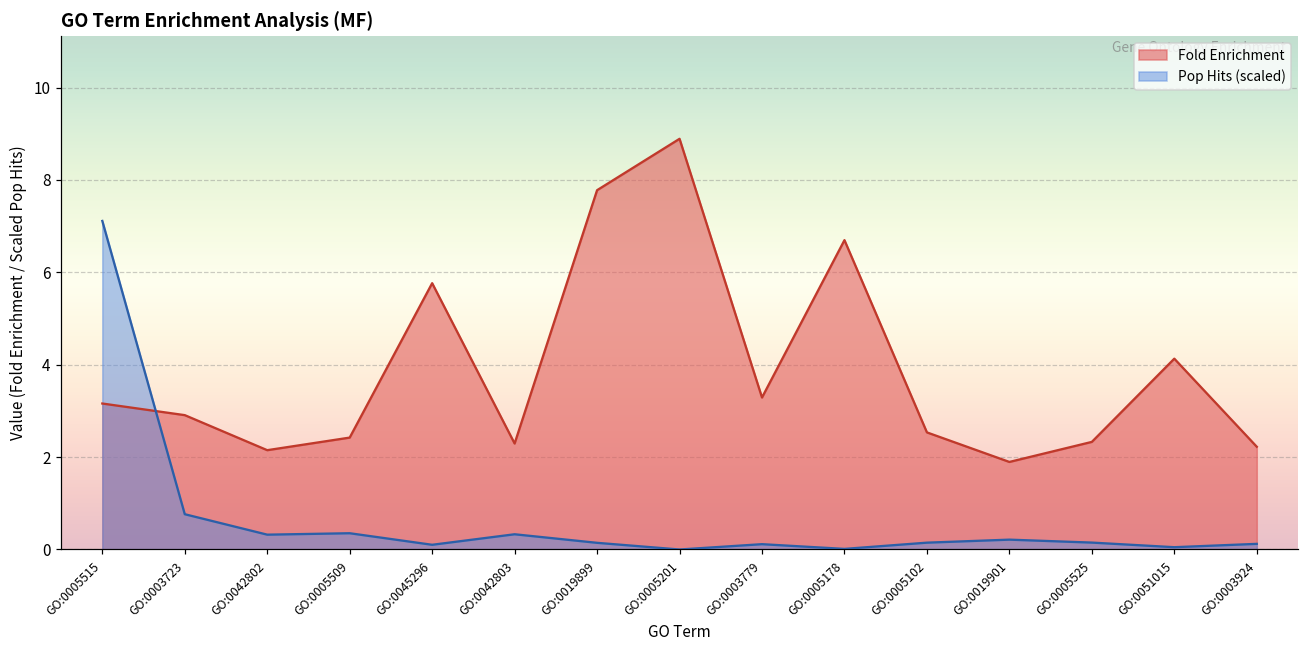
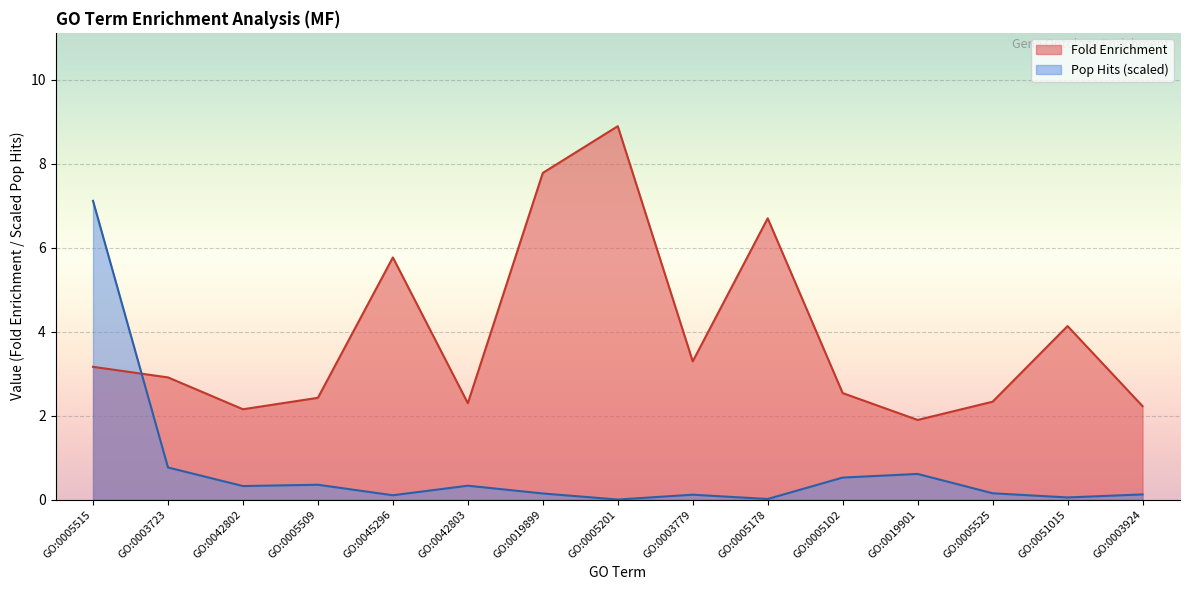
Pop Hits (scaled), GO:0005102: 0.1 -> 0.5
Pop Hits (scaled), GO:0019901: 0.2 -> 0.6
